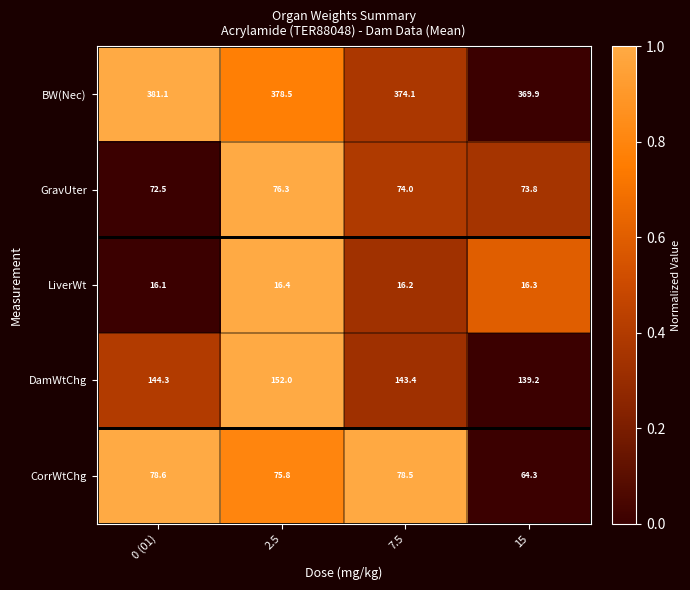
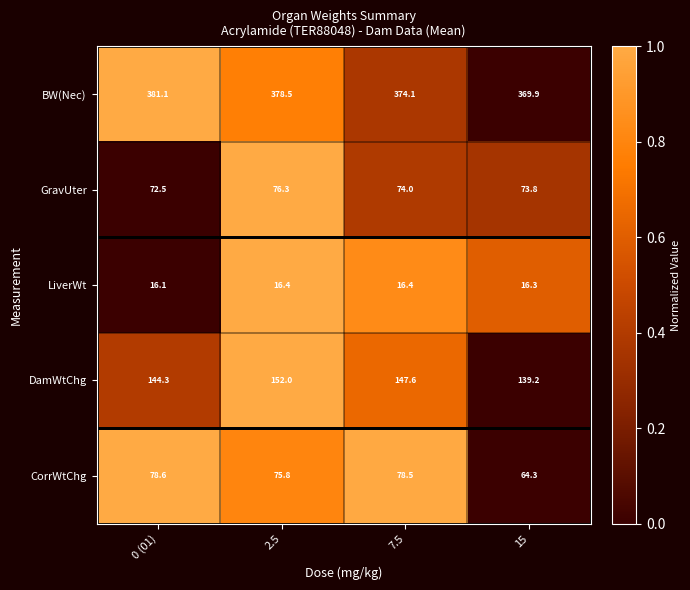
LiverWt, 7.5: 16.2 -> 16.4
DamWtChg, 7.5: 143.4 -> 147.6
